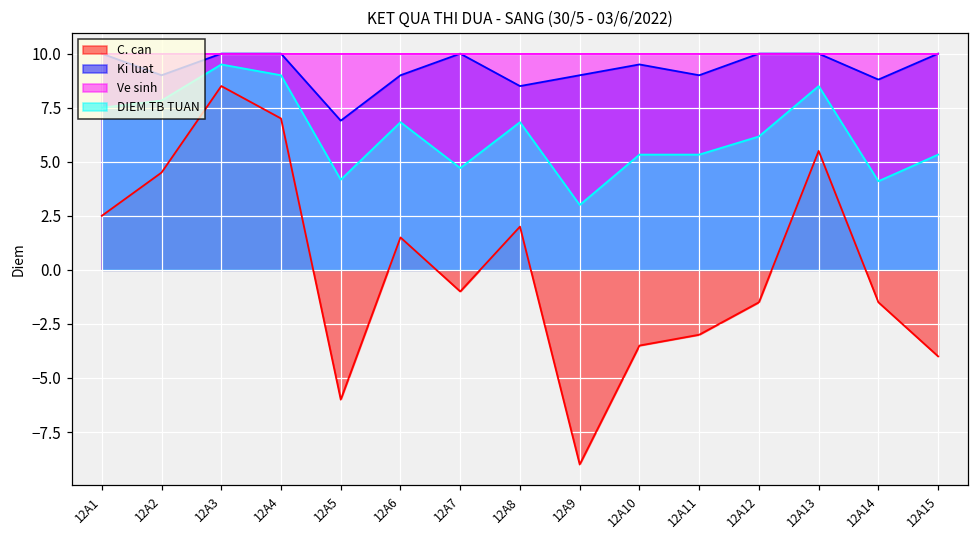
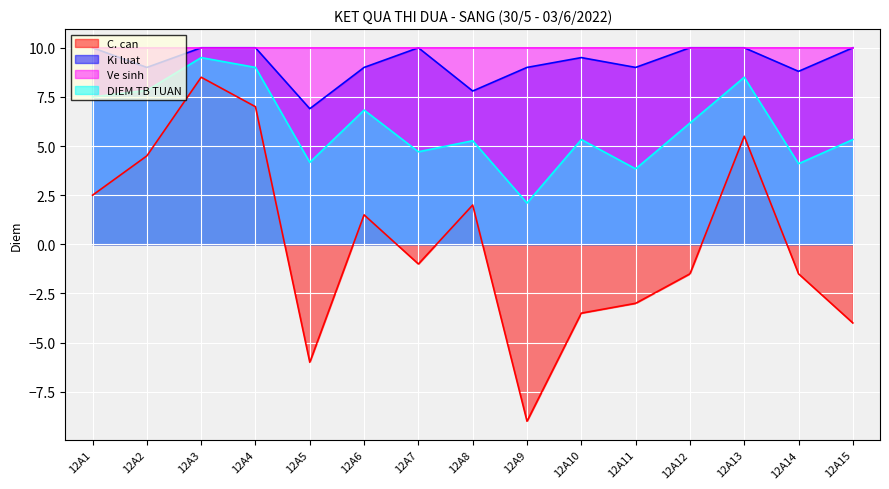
Ki luat, 12A8: 8.5 -> 7.8
DIEM TB TUAN, 12A8: 6.8 -> 5.3
DIEM TB TUAN, 12A9: 3.0 -> 2.1
DIEM TB TUAN, 12A11: 5.3 -> 3.8
